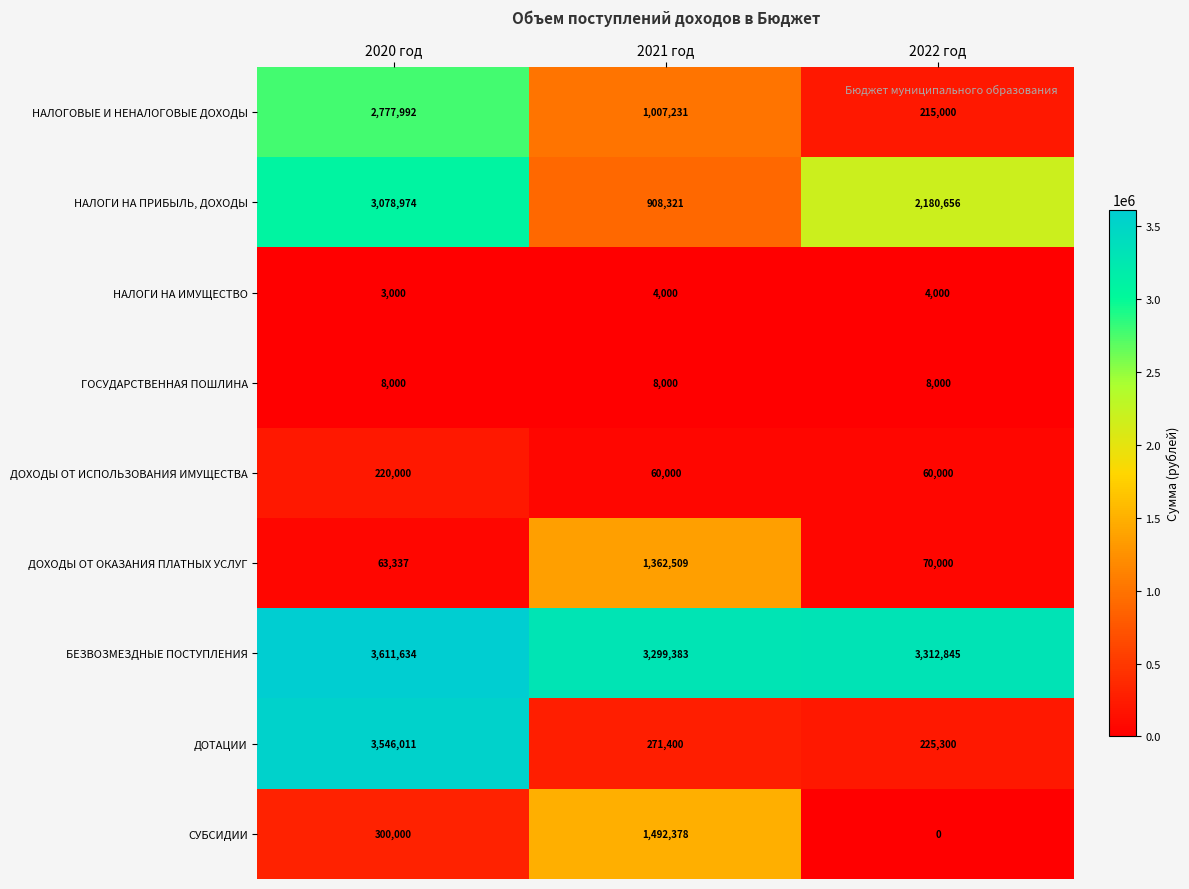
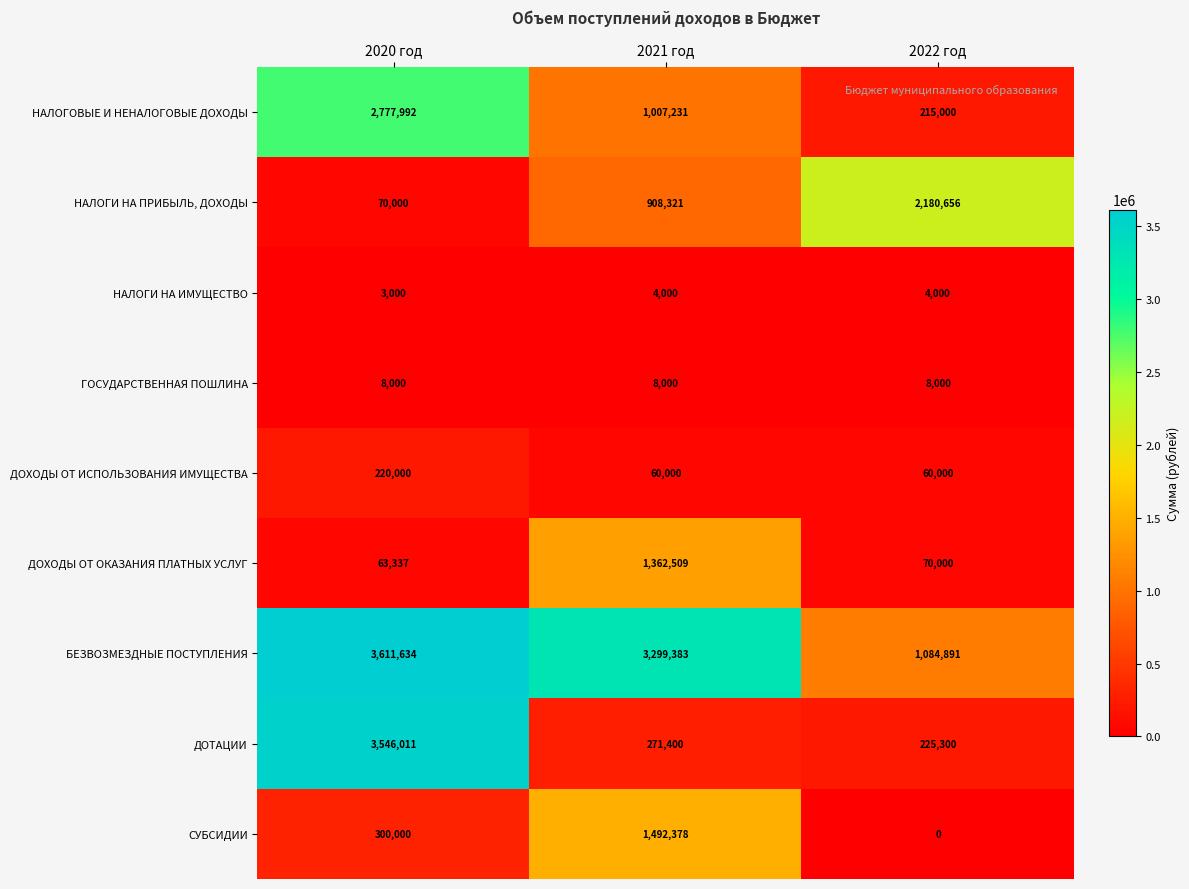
НАЛОГИ НА ПРИБЫЛЬ, ДОХОДЫ, 2020 год: 3,078,974 -> 70,000
БЕЗВОЗМЕЗДНЫЕ ПОСТУПЛЕНИЯ, 2022 год: 3,312,845 -> 1,084,891
